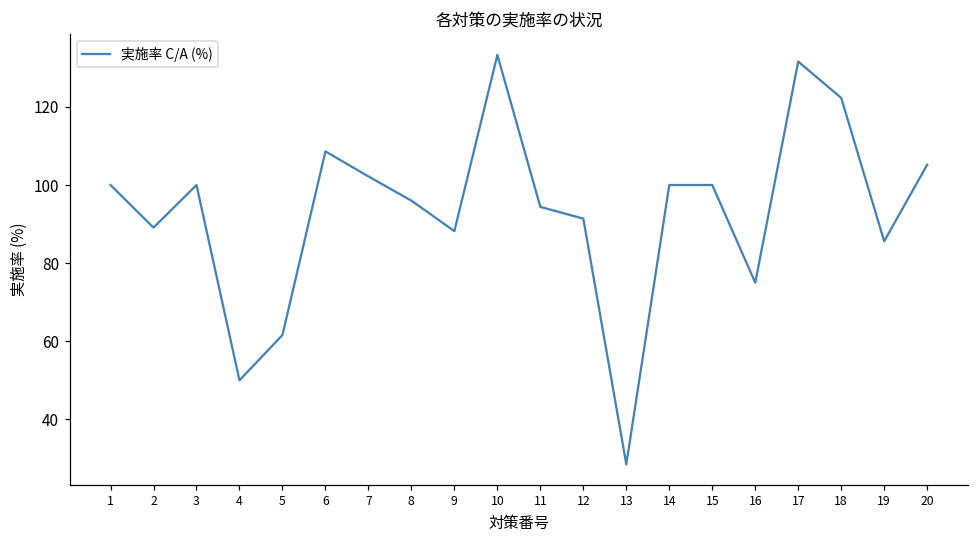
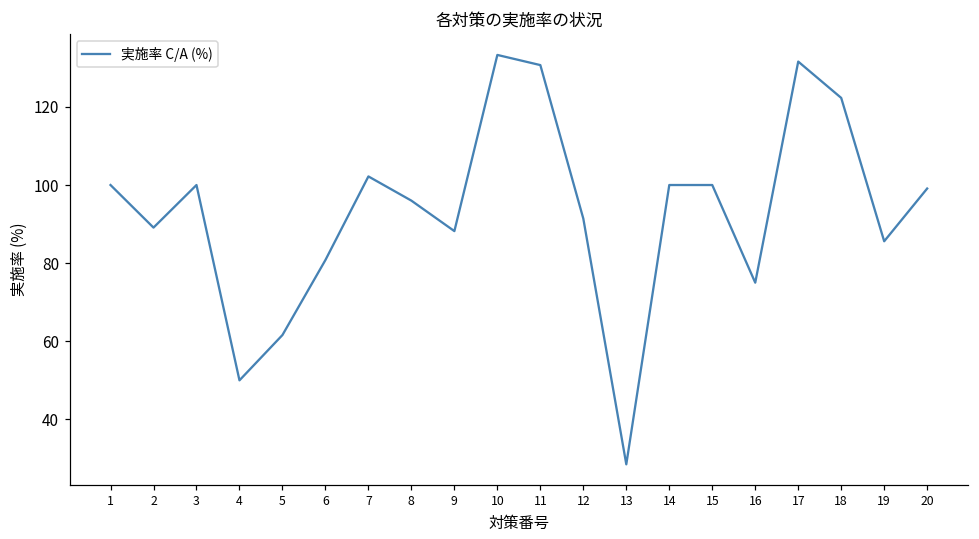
6: 109 -> 81
11: 94 -> 131
20: 105 -> 99
